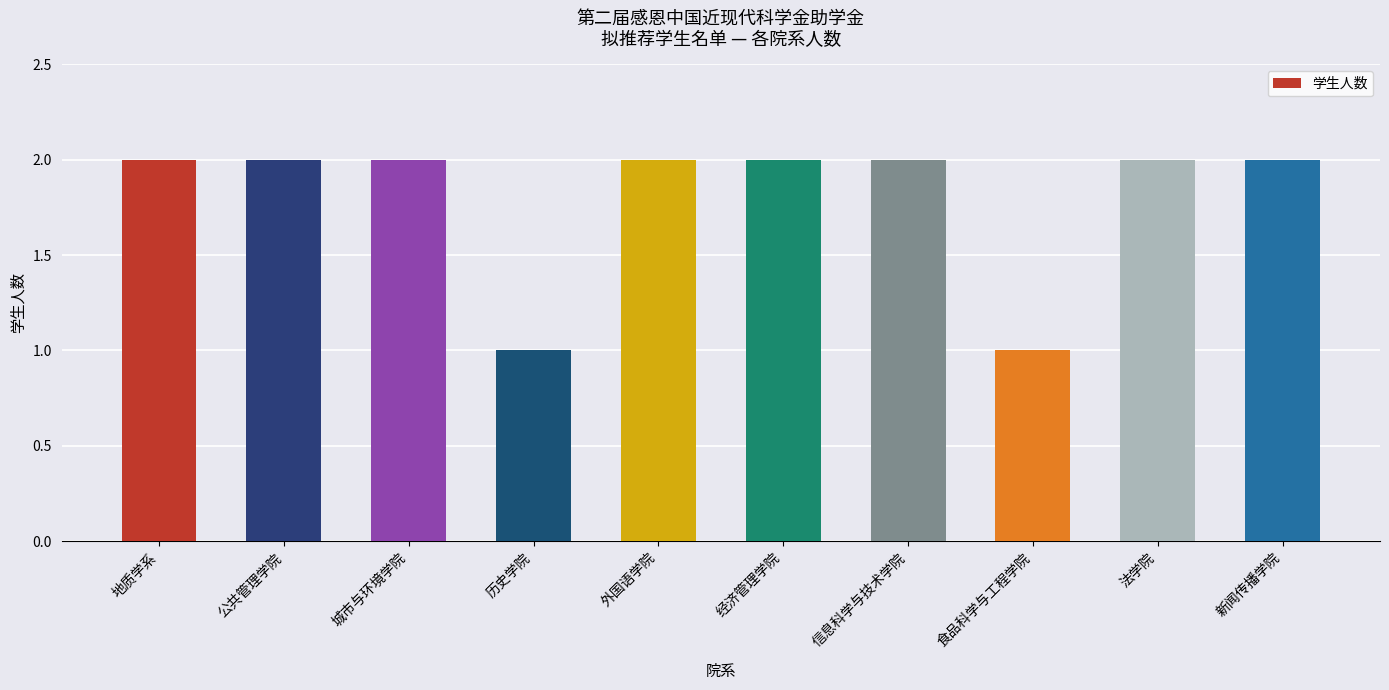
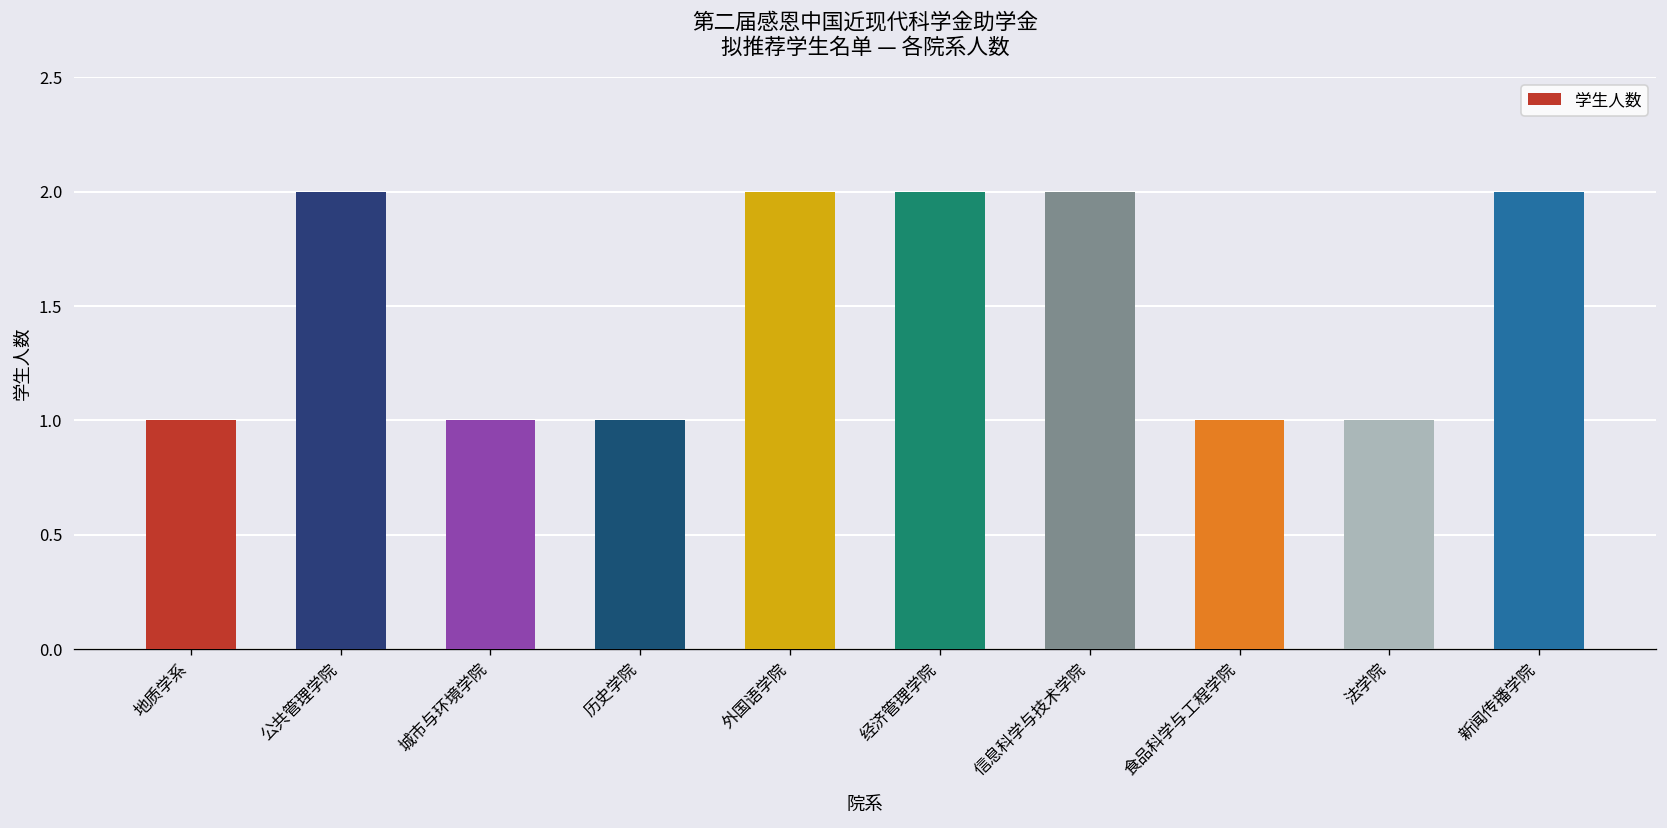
地质学系: 2 -> 1
城市与环境学院: 2 -> 1
法学院: 2 -> 1
